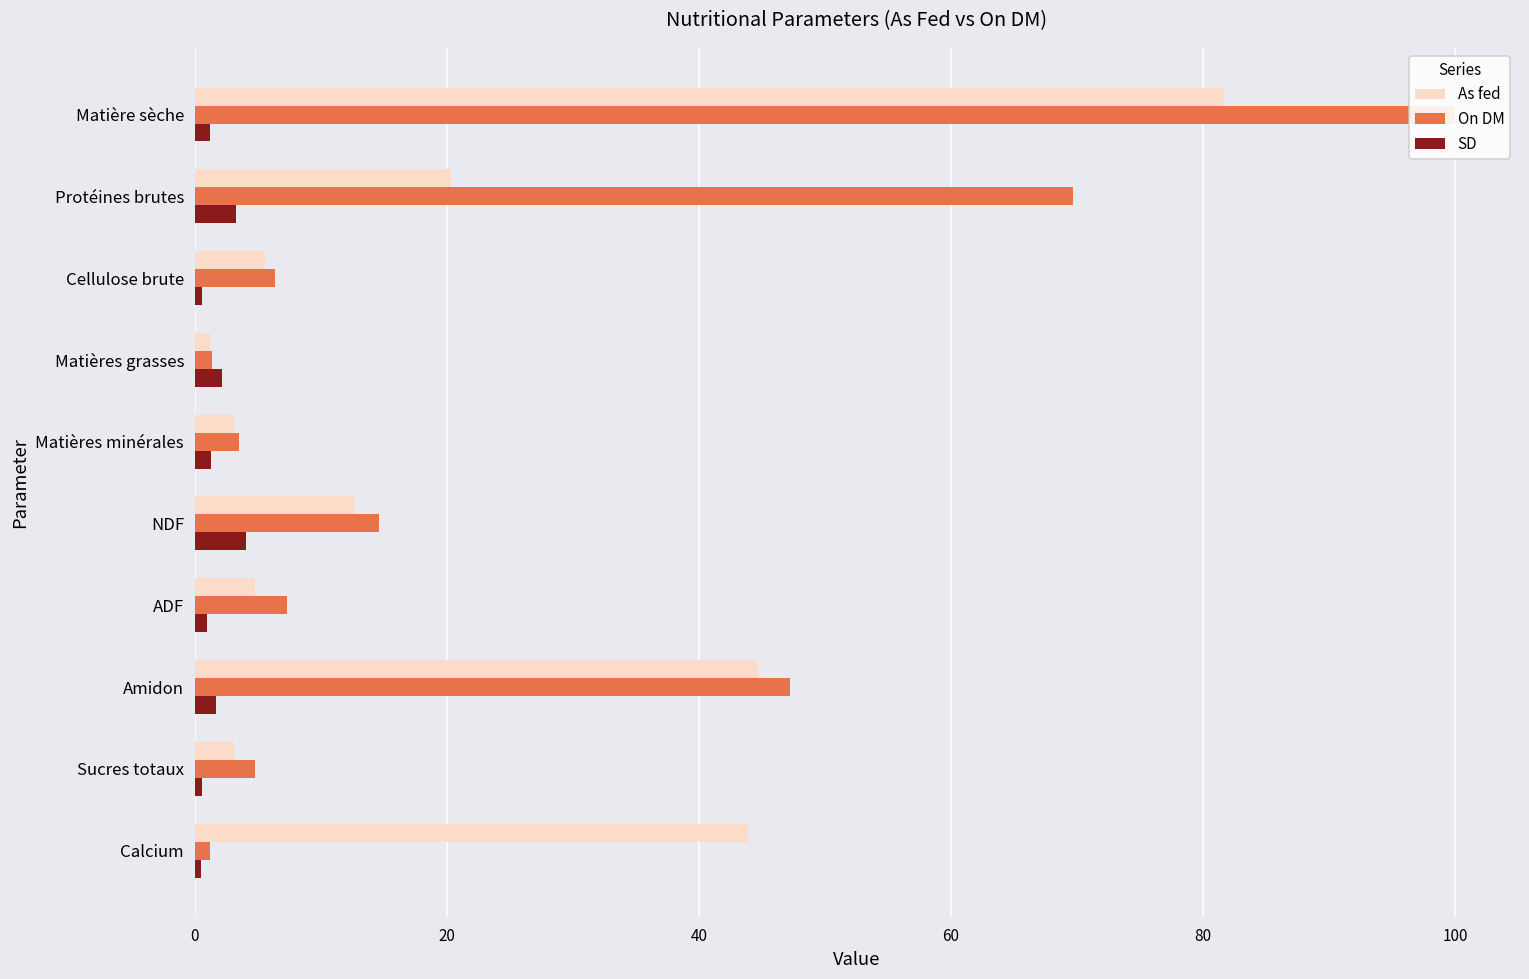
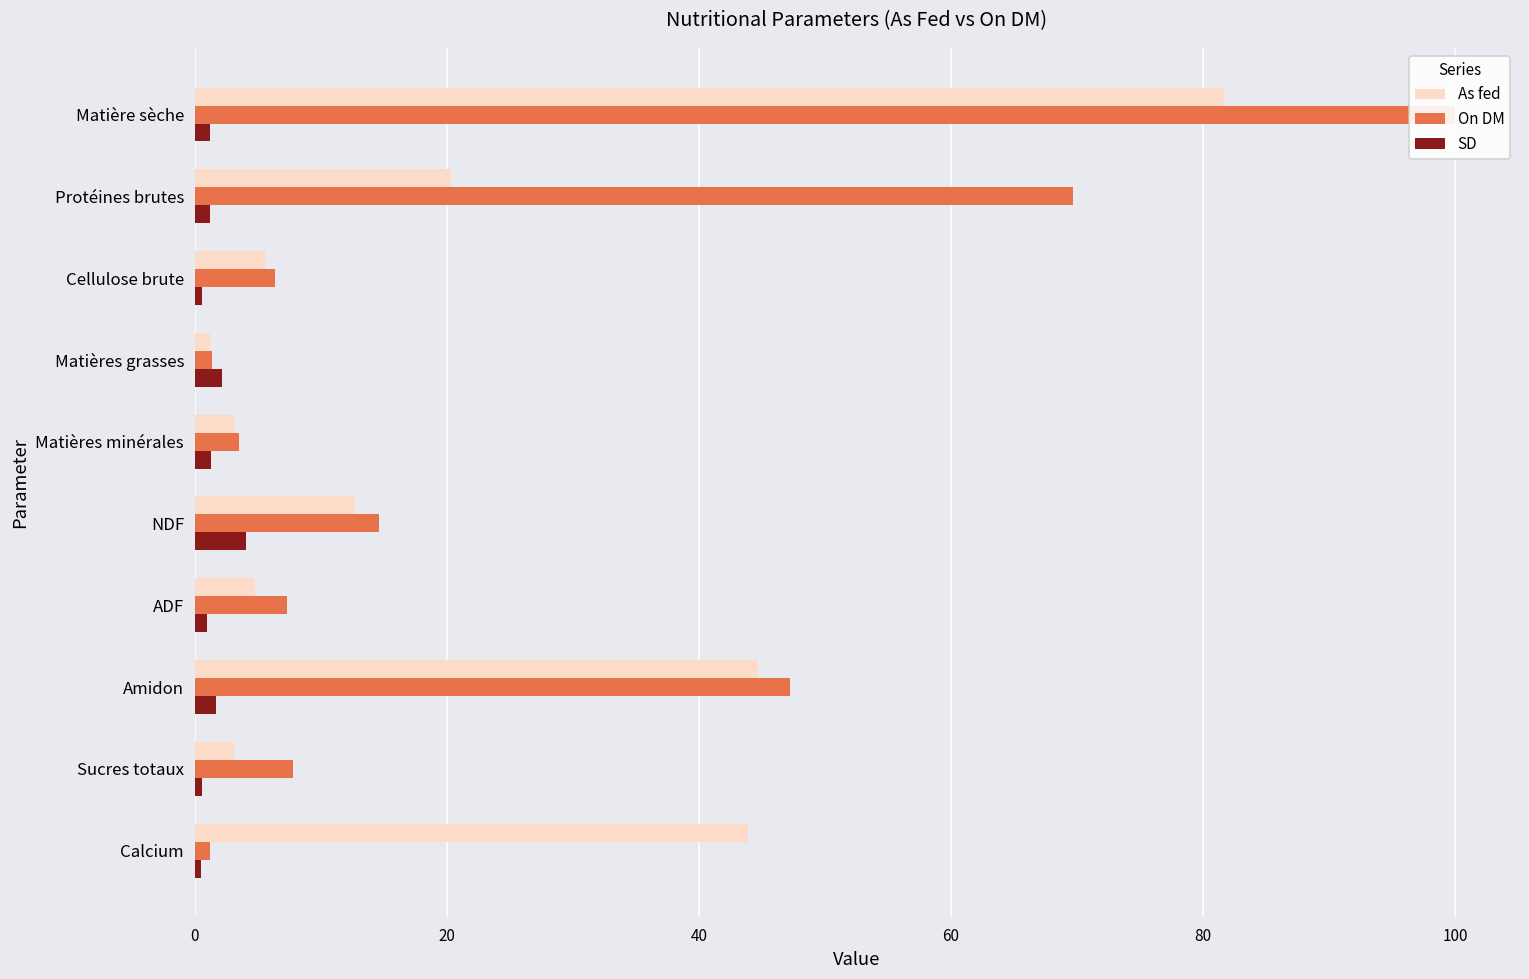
SD, Protéines brutes: 3.3 -> 1.2
On DM, Sucres totaux: 4.8 -> 7.8
